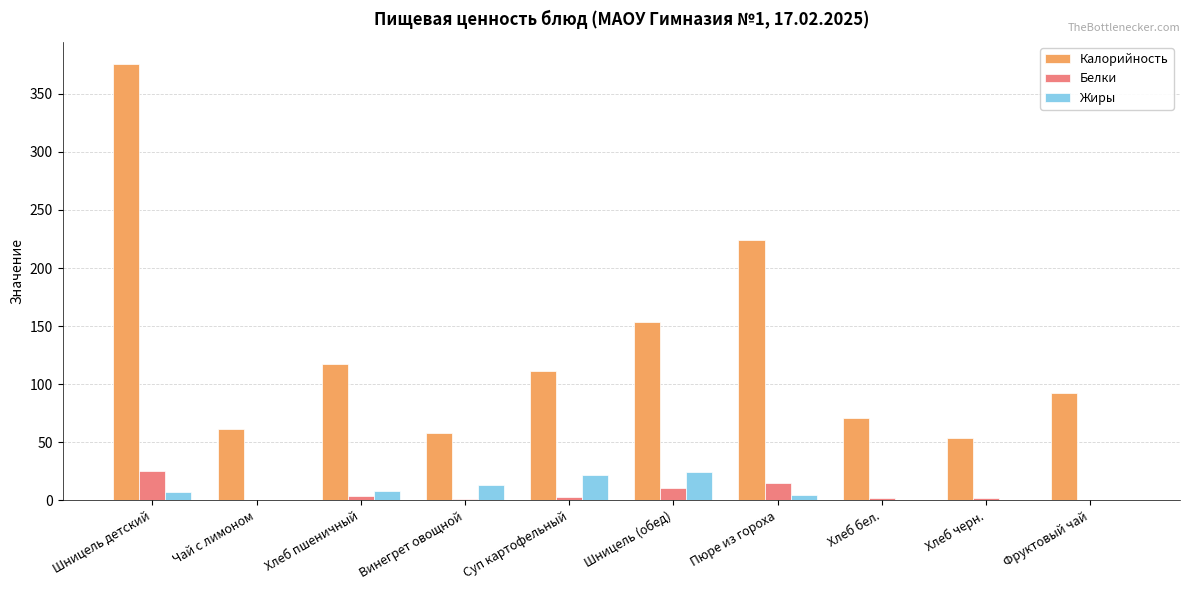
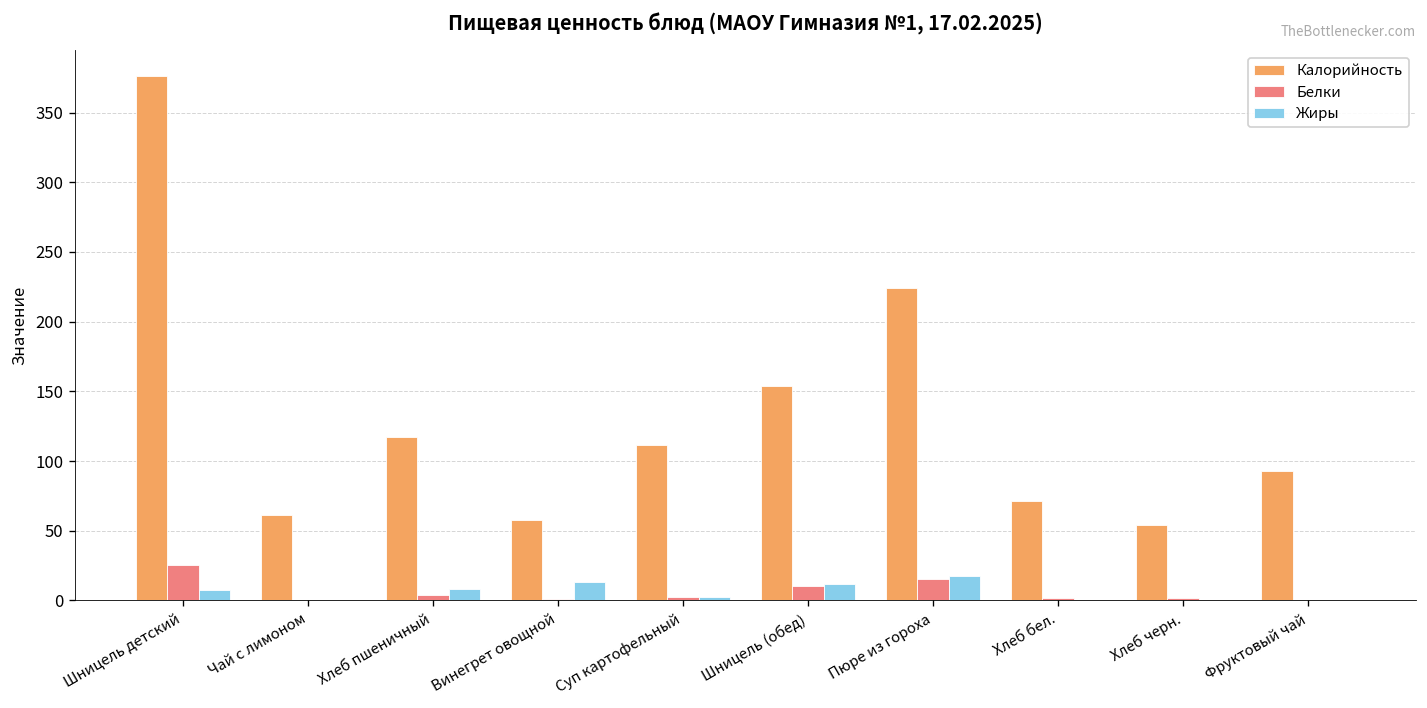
Жиры, Суп картофельный: 22 -> 3
Жиры, Шницель (обед): 25 -> 12
Жиры, Пюре из гороха: 5 -> 18
